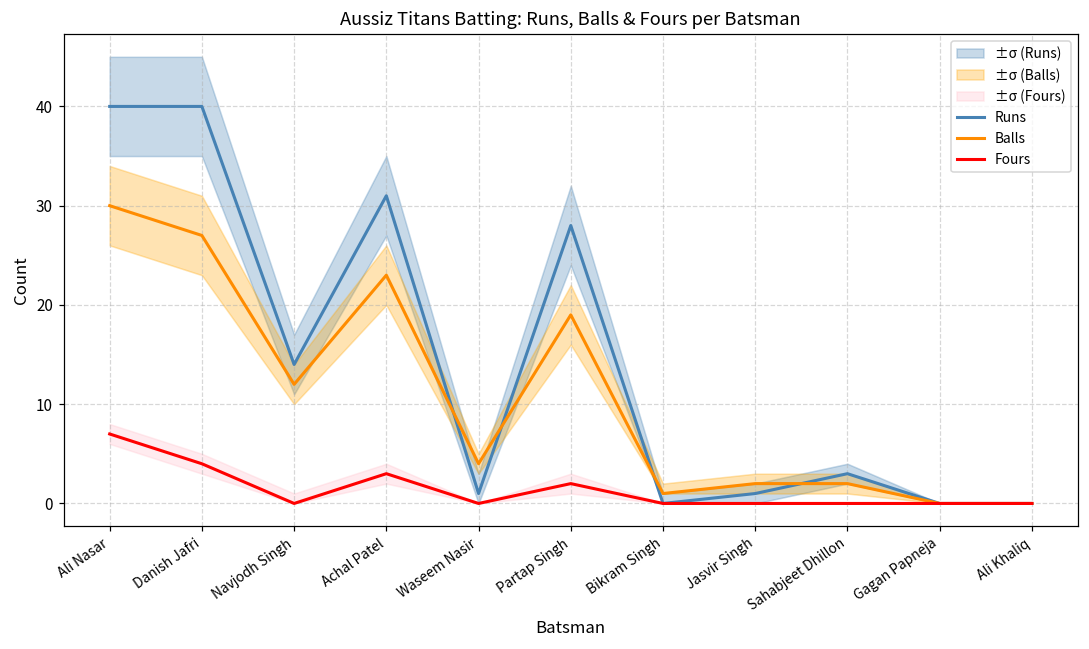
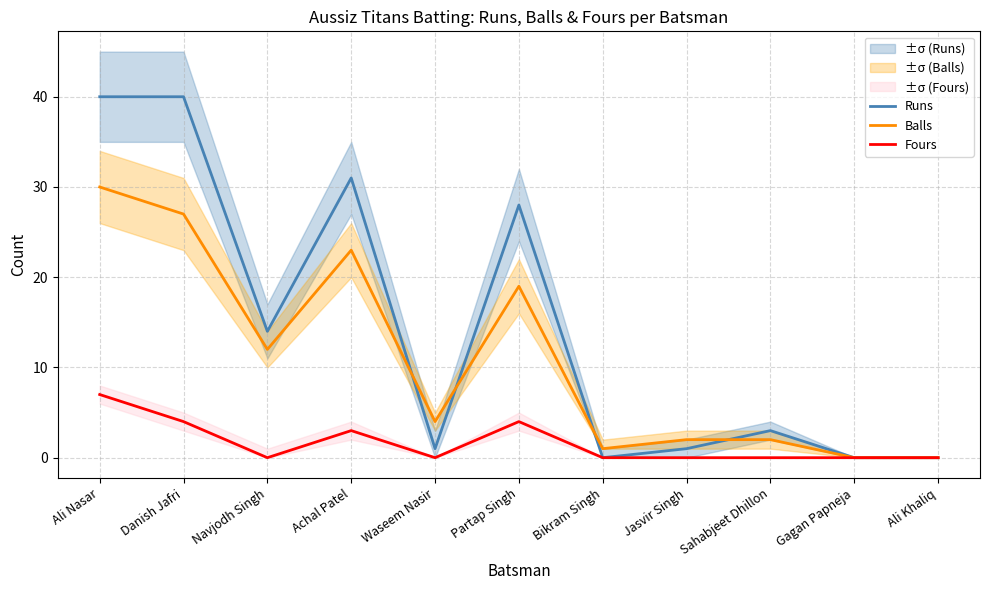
Fours, Partap Singh: 2 -> 4
